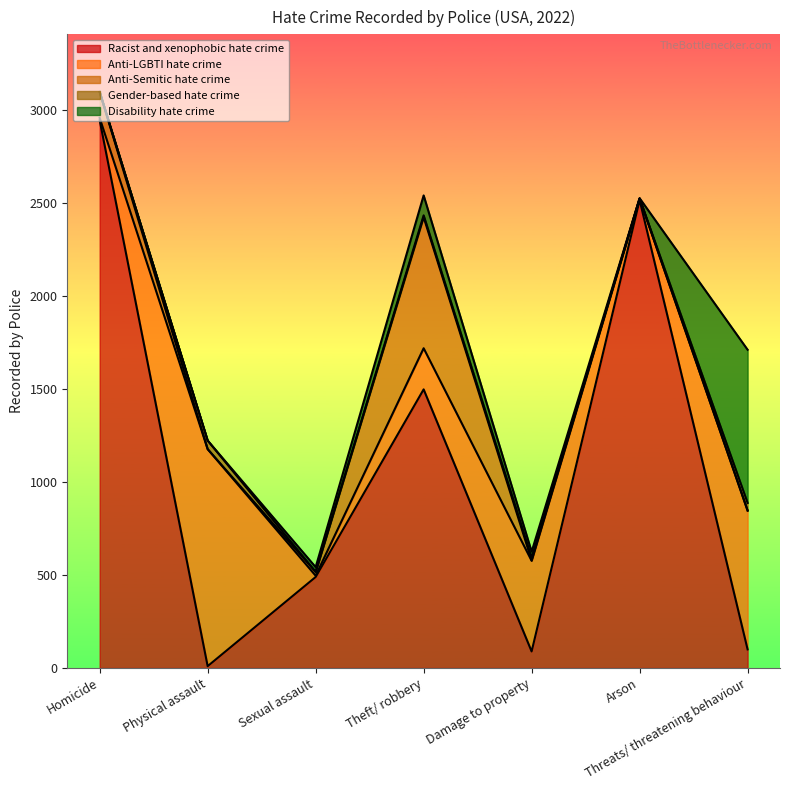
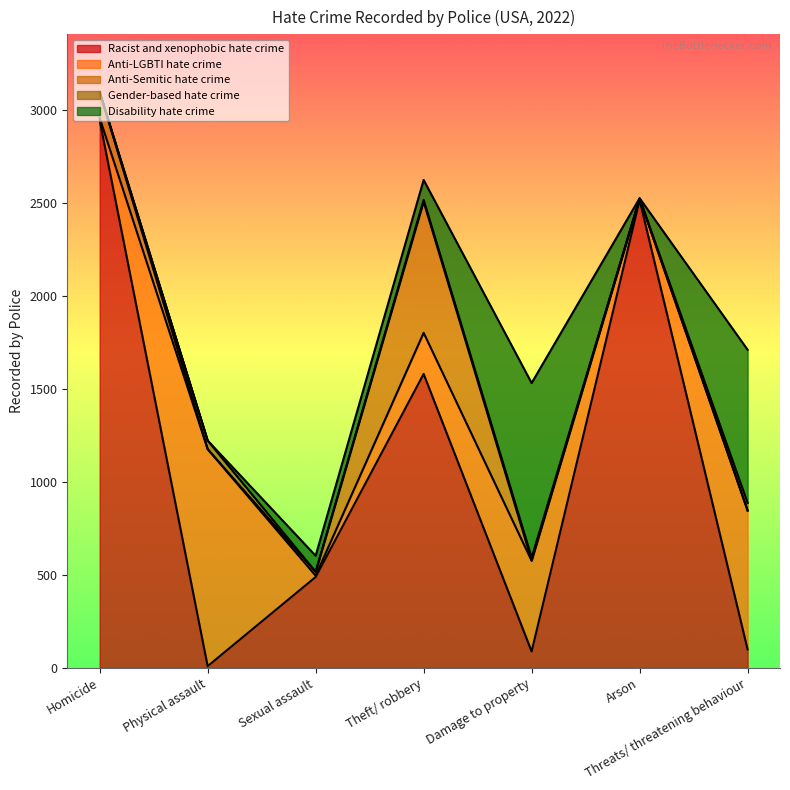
Disability hate crime, Sexual assault: 30 -> 90
Racist and xenophobic hate crime, Theft/ robbery: 1500 -> 1580
Disability hate crime, Damage to property: 30 -> 940
